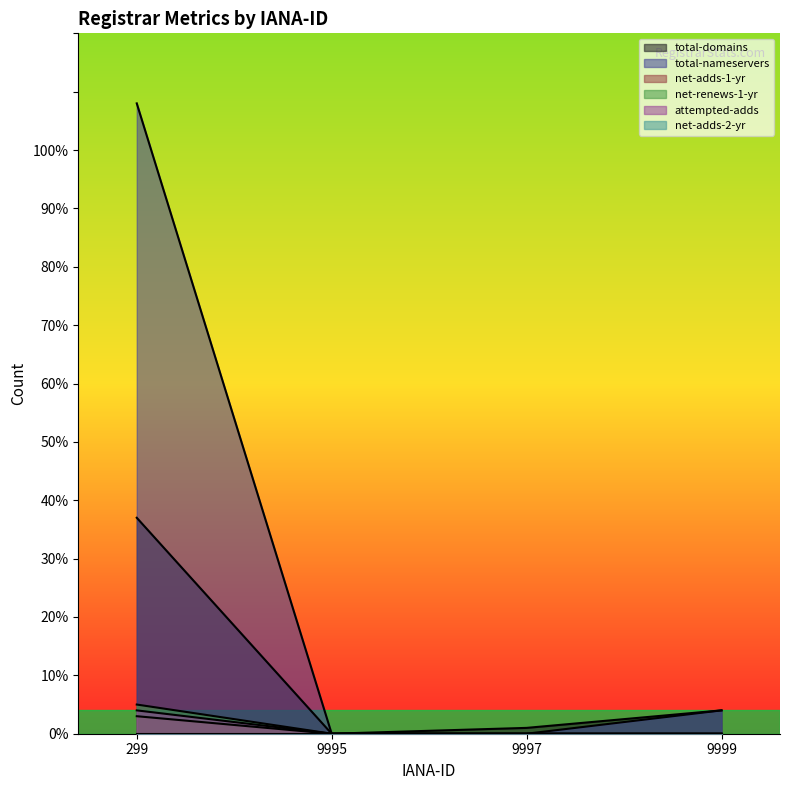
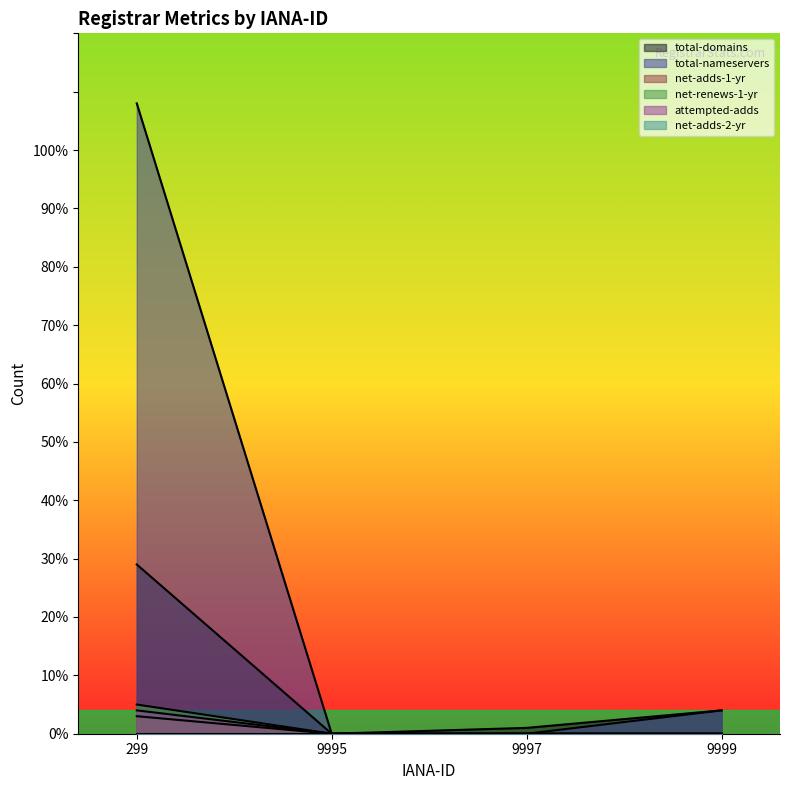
total-domains, 299: 37% -> 29%
